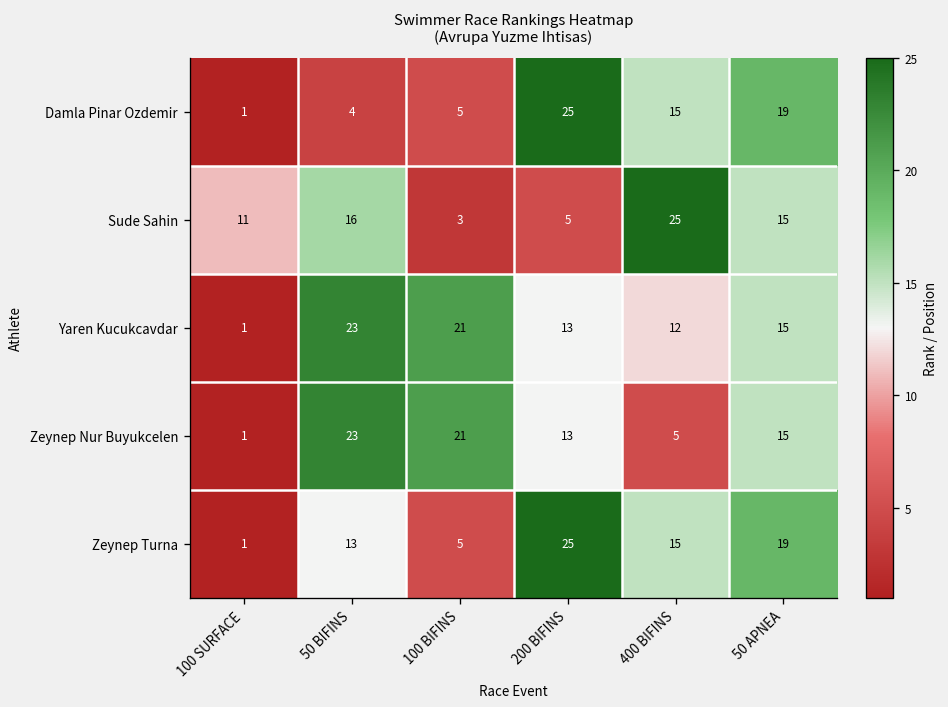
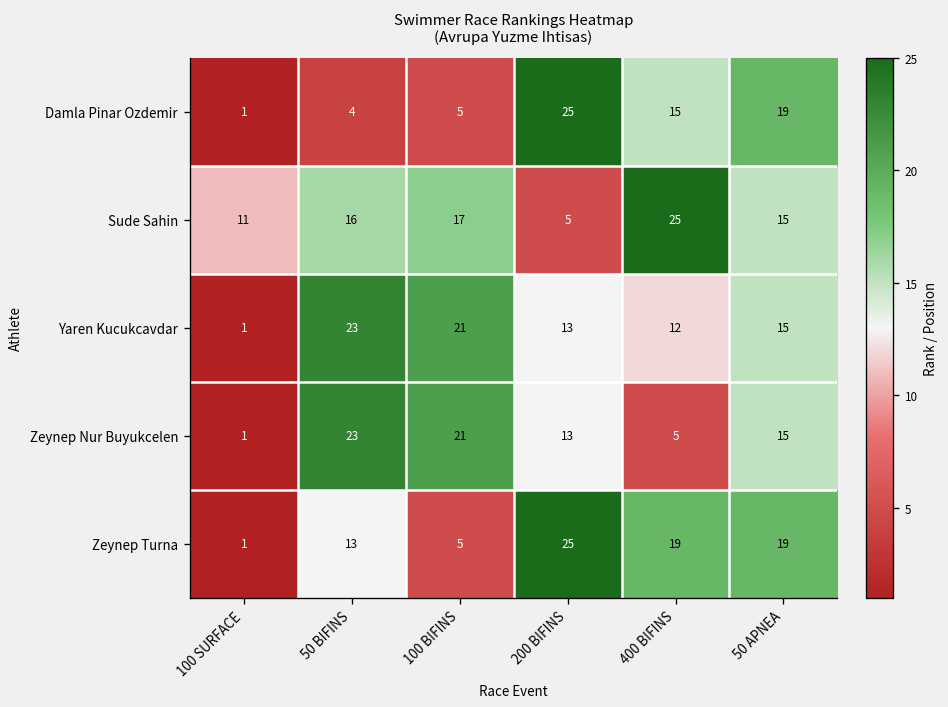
Sude Sahin, 100 BIFINS: 3 -> 17
Zeynep Turna, 400 BIFINS: 15 -> 19
